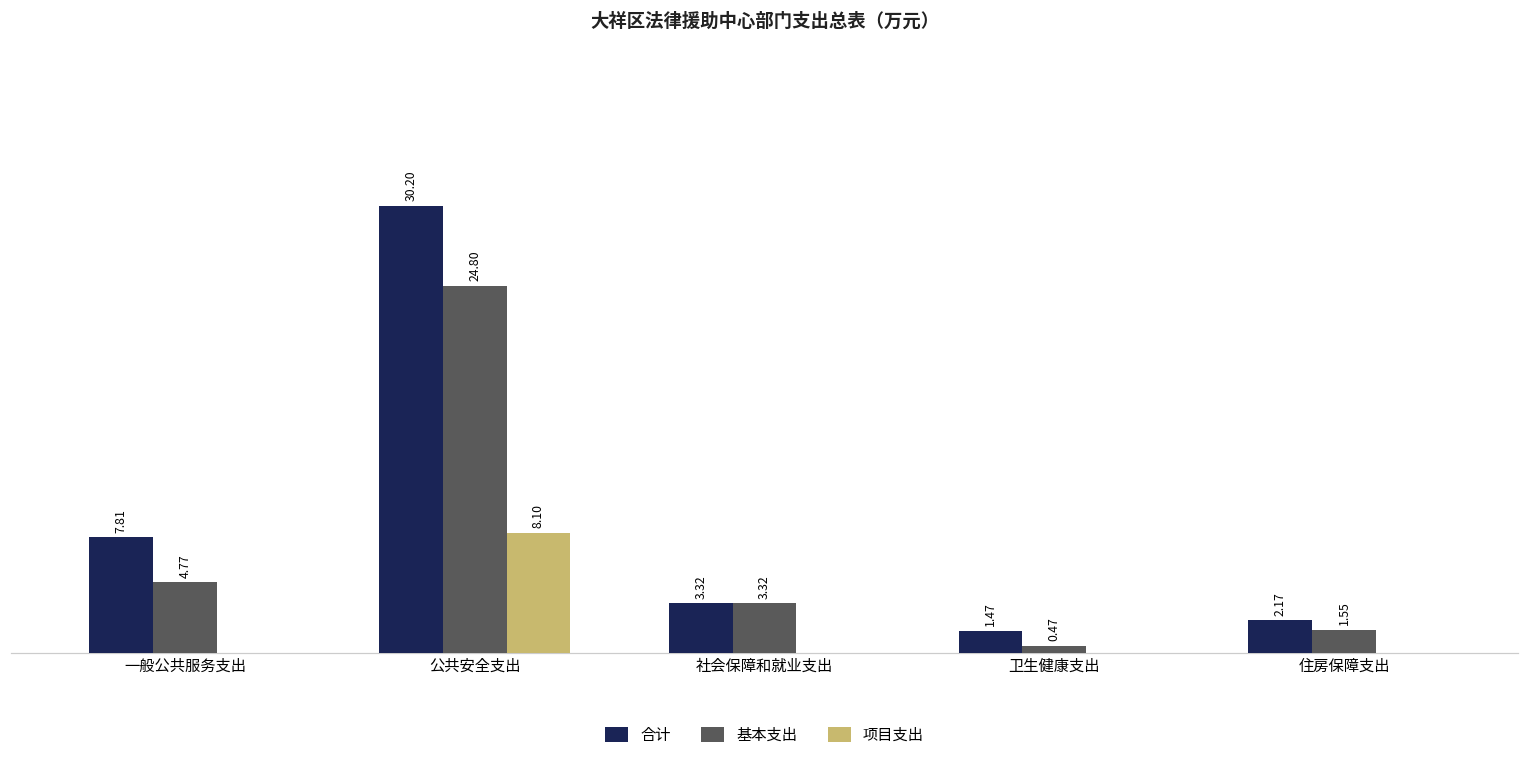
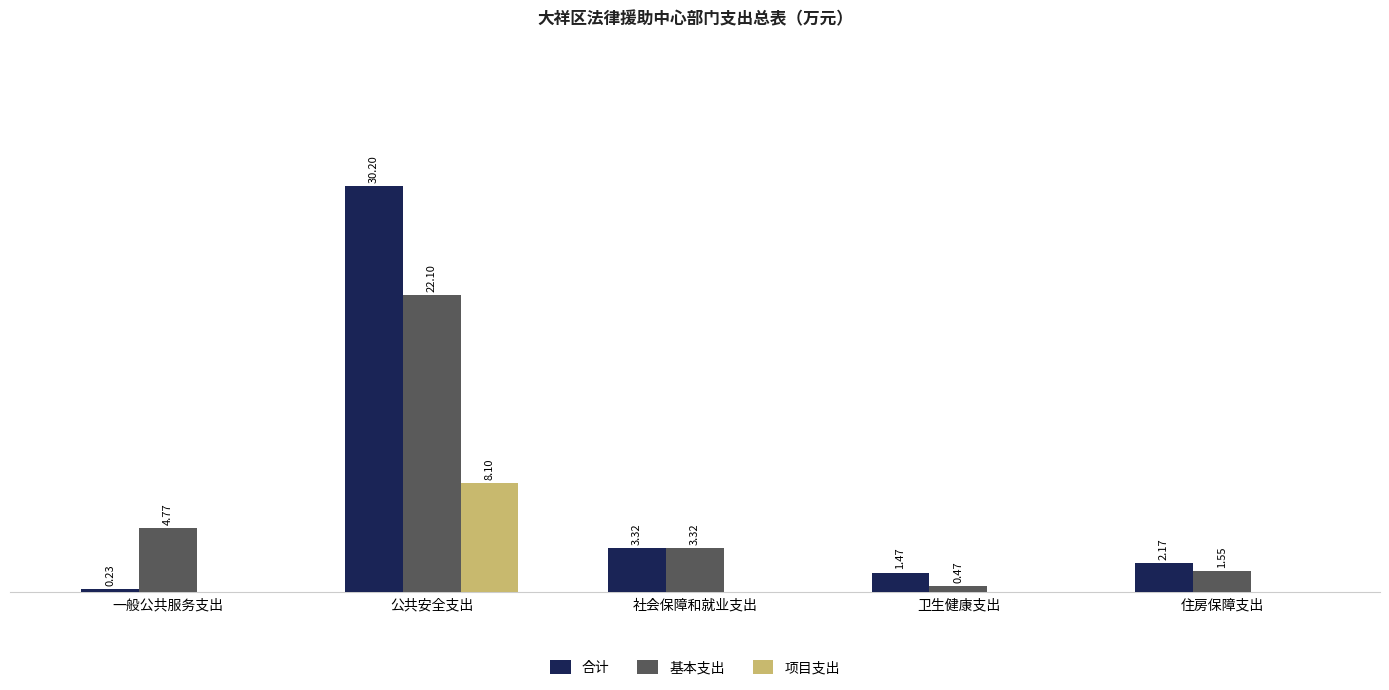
合计, 一般公共服务支出: 7.81 -> 0.23
基本支出, 公共安全支出: 24.80 -> 22.10
